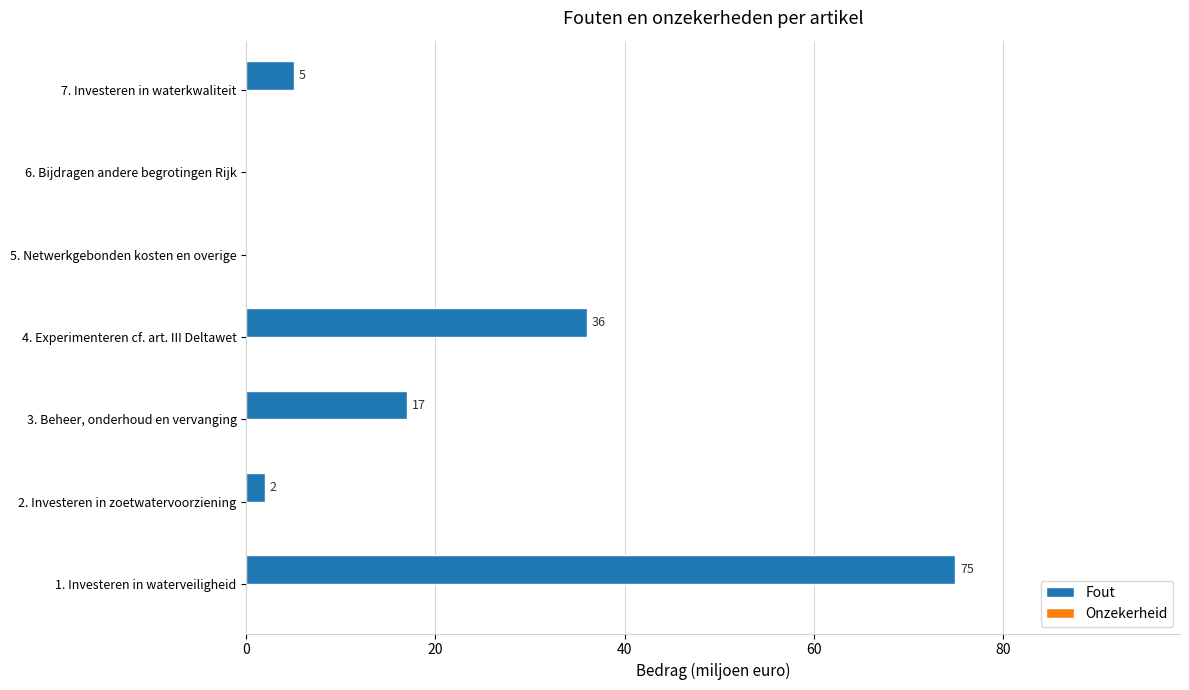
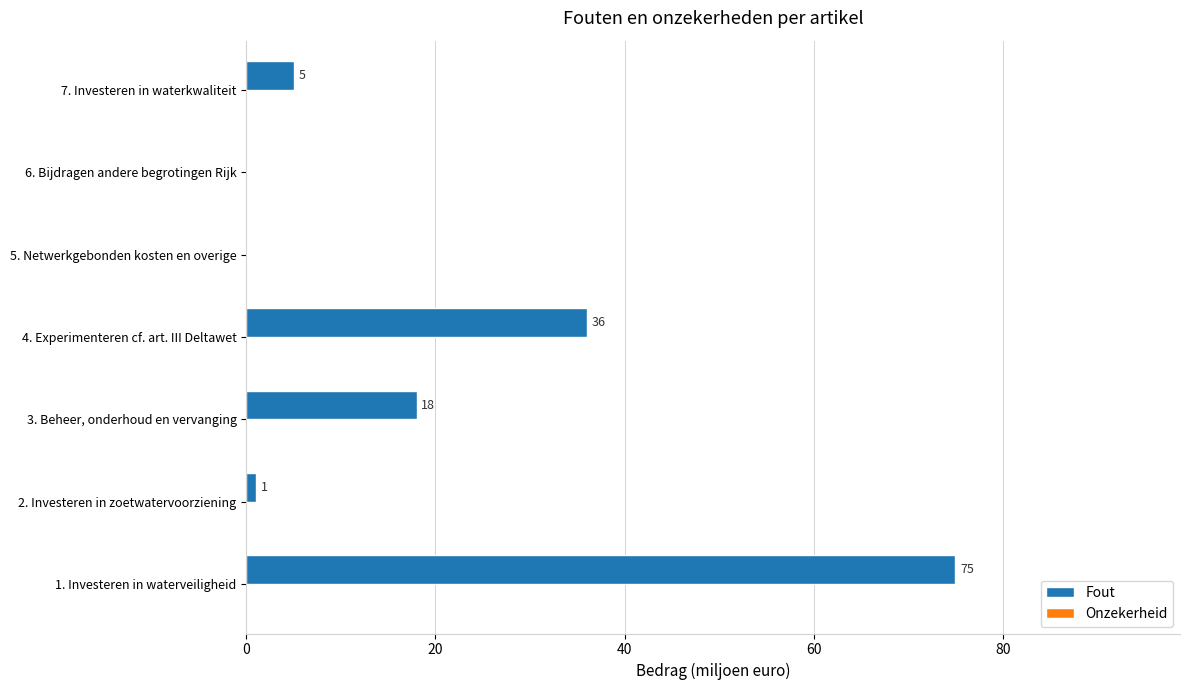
Fout, 3. Beheer, onderhoud en vervanging: 17 -> 18
Fout, 2. Investeren in zoetwatervoorziening: 2 -> 1
